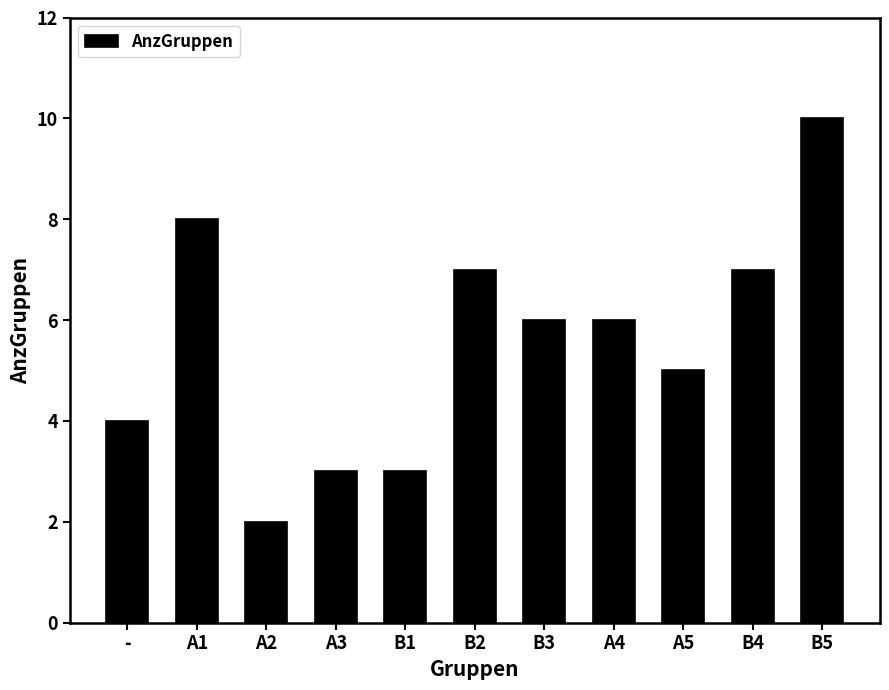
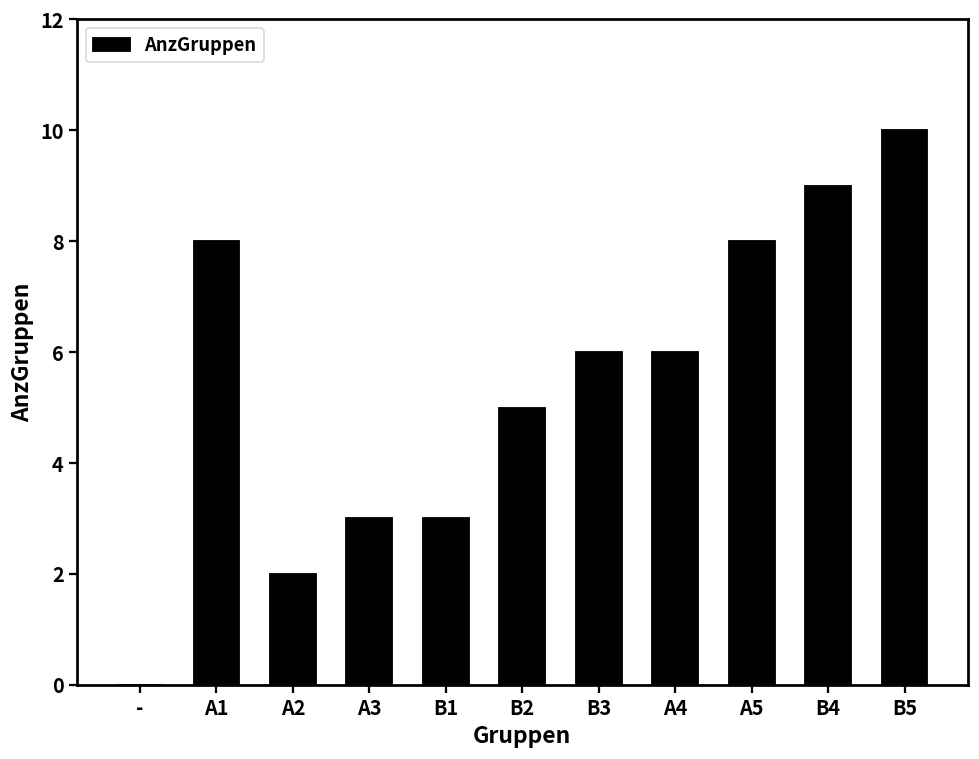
-: 4 -> 0
B2: 7 -> 5
A5: 5 -> 8
B4: 7 -> 9
